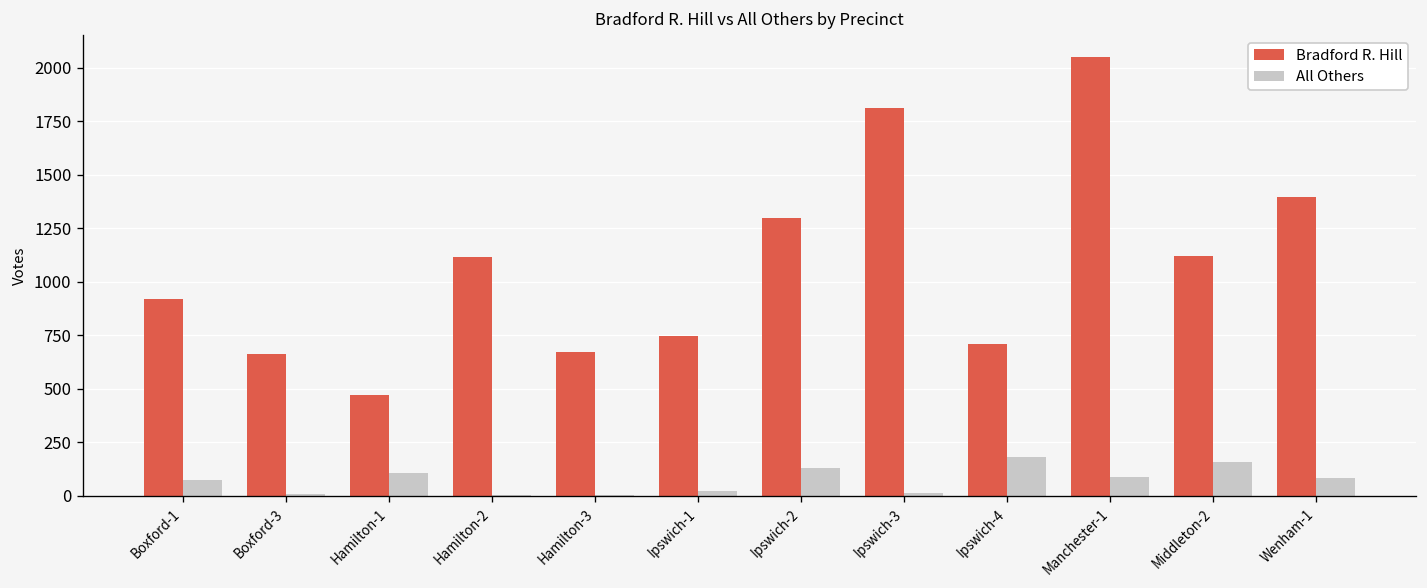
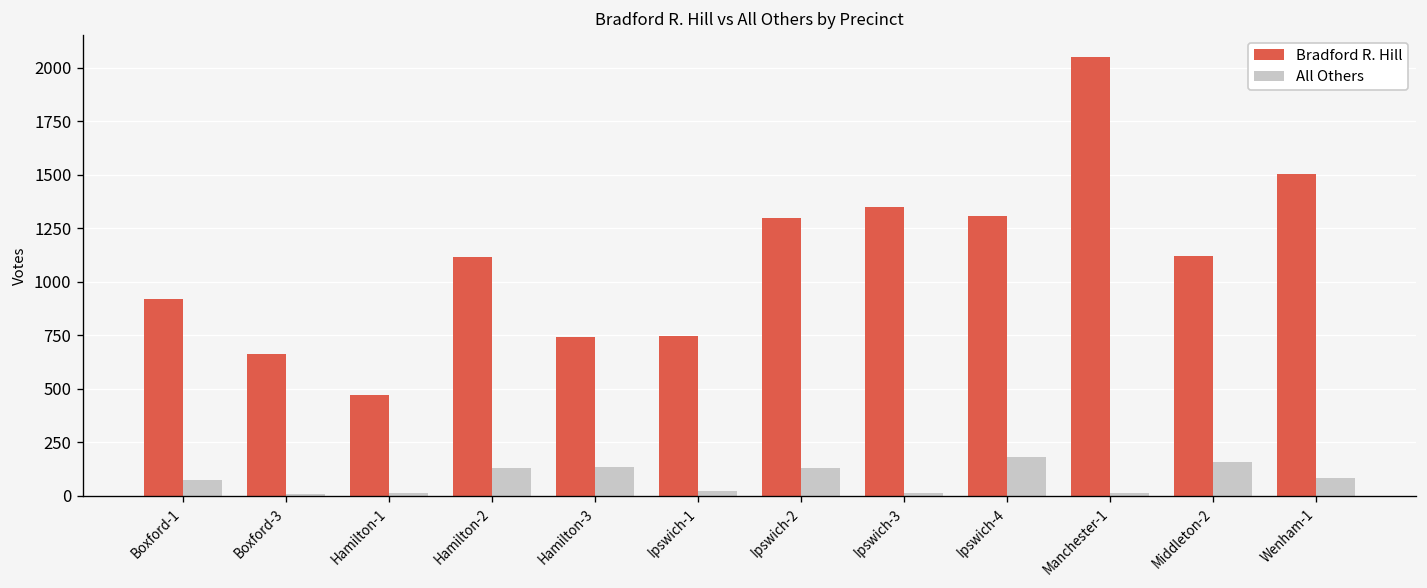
All Others, Hamilton-1: 110 -> 10
All Others, Hamilton-2: 0 -> 130
Bradford R. Hill, Hamilton-3: 670 -> 740
All Others, Hamilton-3: 10 -> 140
Bradford R. Hill, Ipswich-3: 1810 -> 1350
Bradford R. Hill, Ipswich-4: 710 -> 1310
All Others, Manchester-1: 90 -> 10
Bradford R. Hill, Wenham-1: 1400 -> 1500
